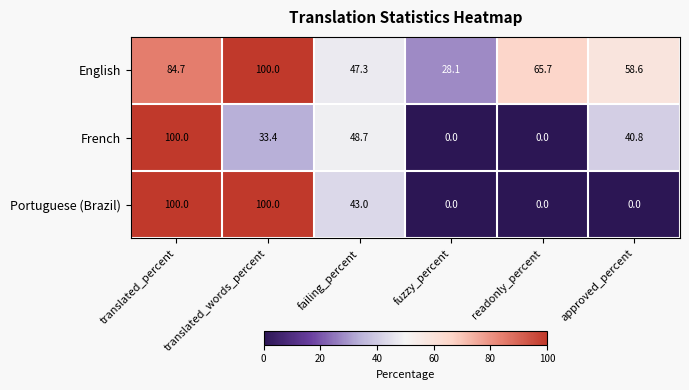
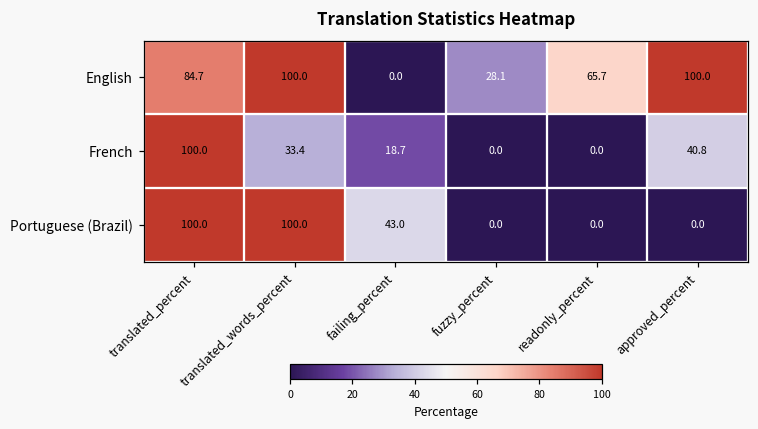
English, failing_percent: 47.3 -> 0.0
English, approved_percent: 58.6 -> 100.0
French, failing_percent: 48.7 -> 18.7
